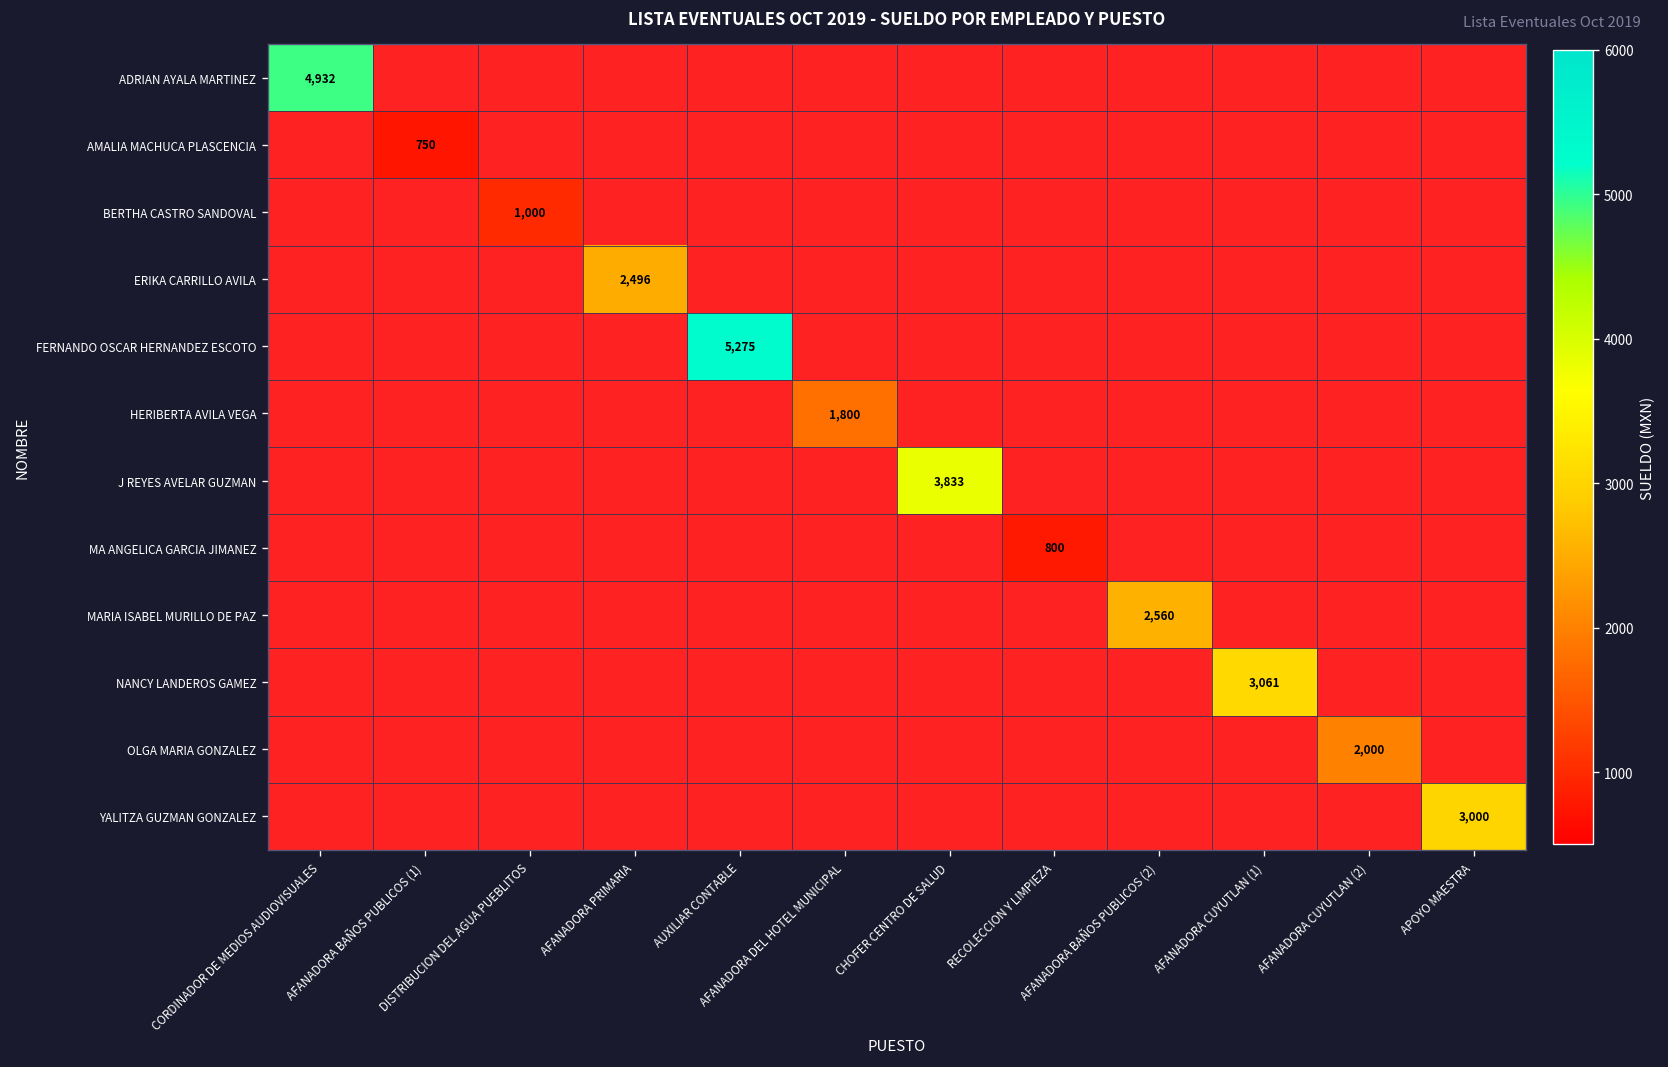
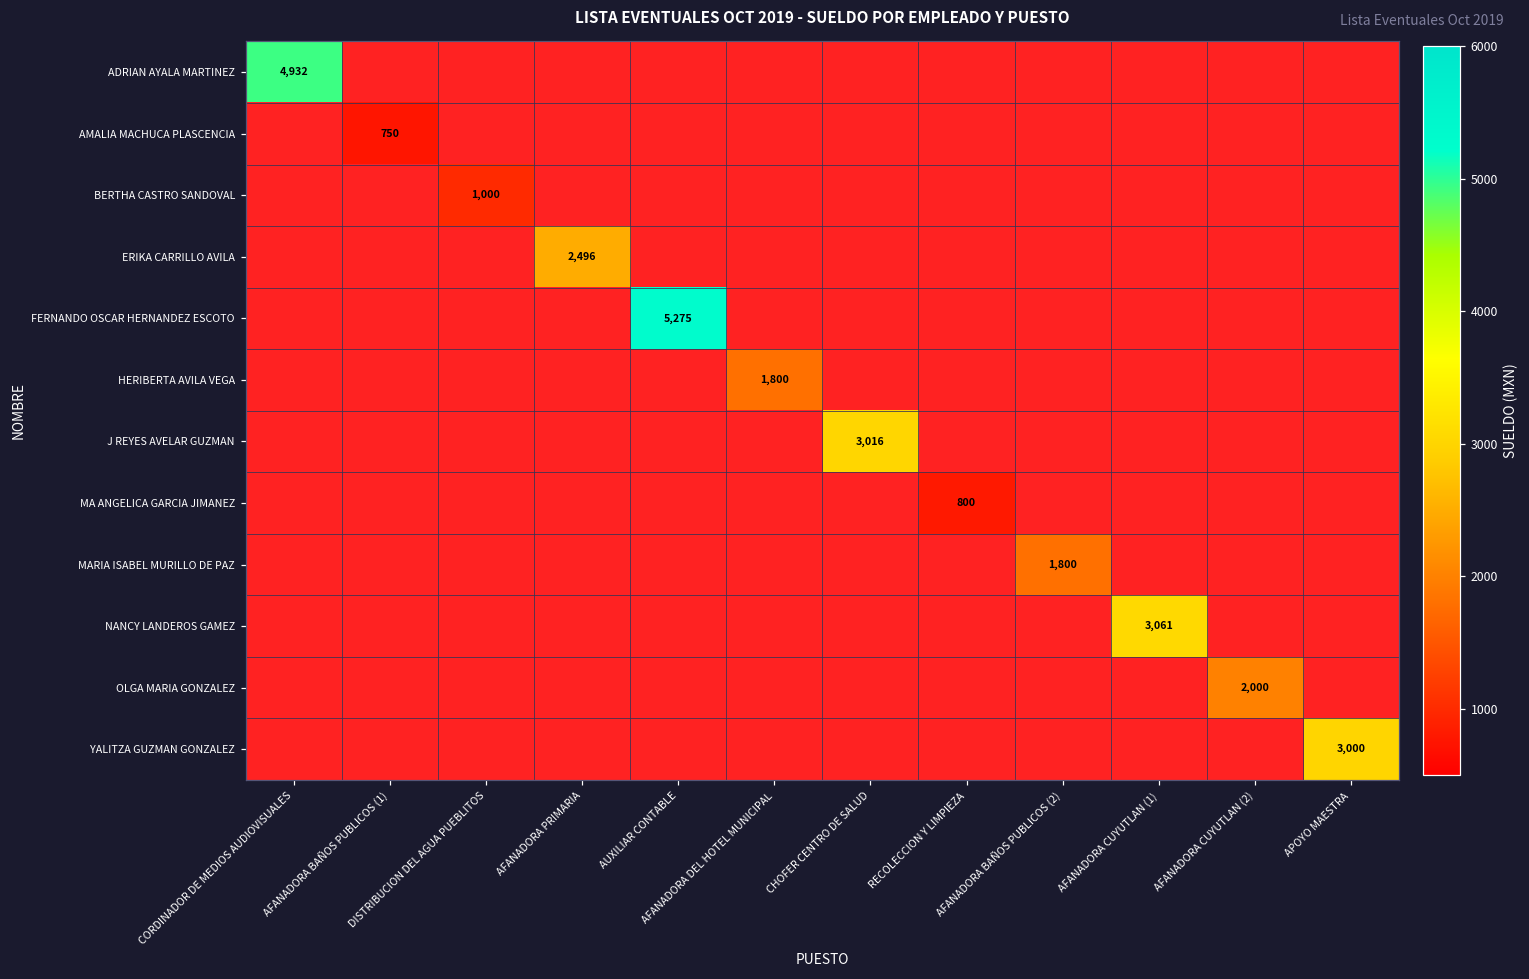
J REYES AVELAR GUZMAN, CHOFER CENTRO DE SALUD: 3,833 -> 3,016
MARIA ISABEL MURILLO DE PAZ, AFANADORA BAÑOS PUBLICOS (2): 2,560 -> 1,800
